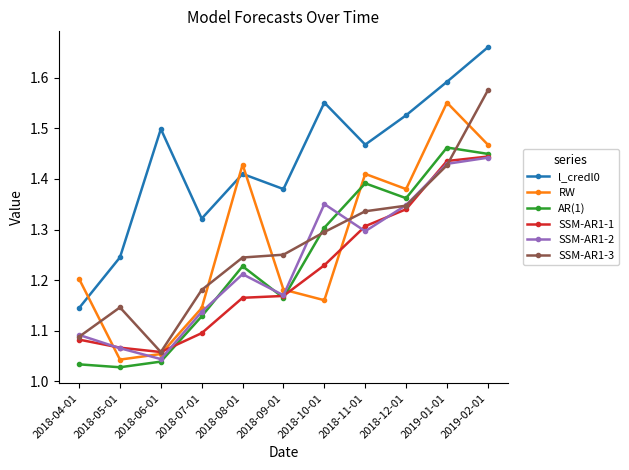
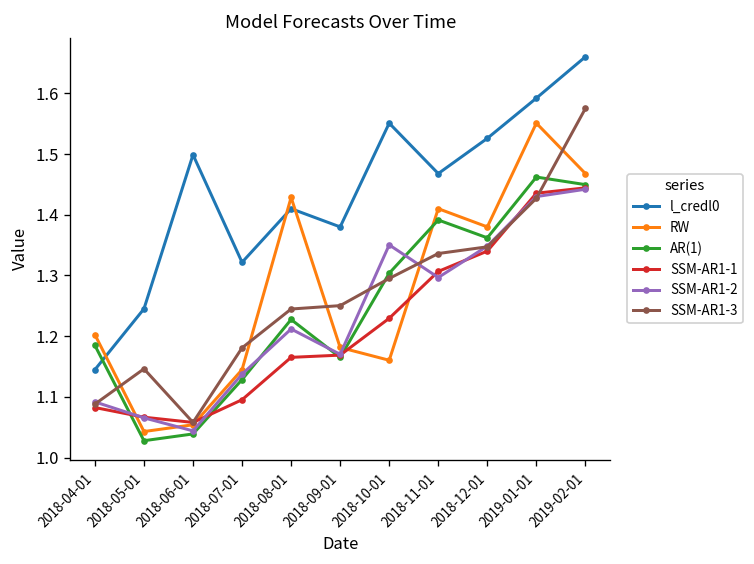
AR(1), 2018-04-01: 1.03 -> 1.18
